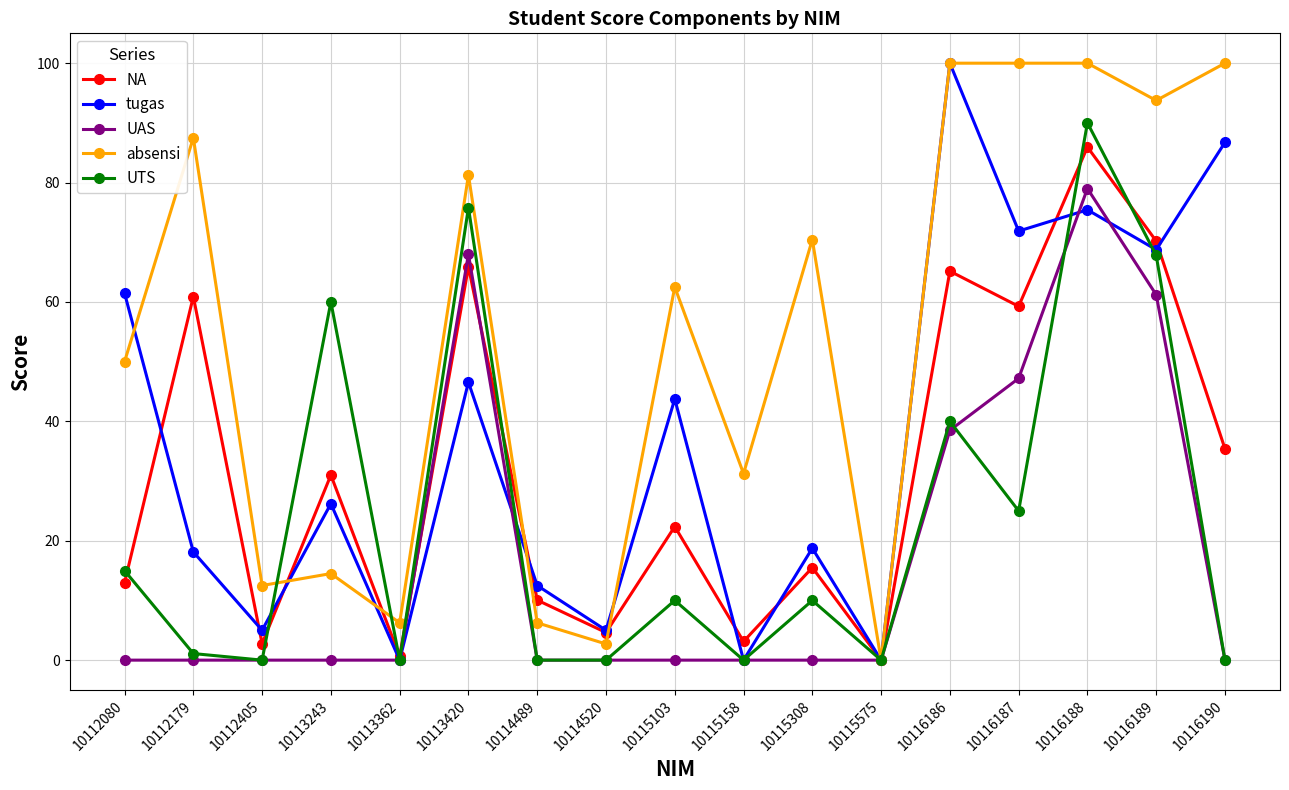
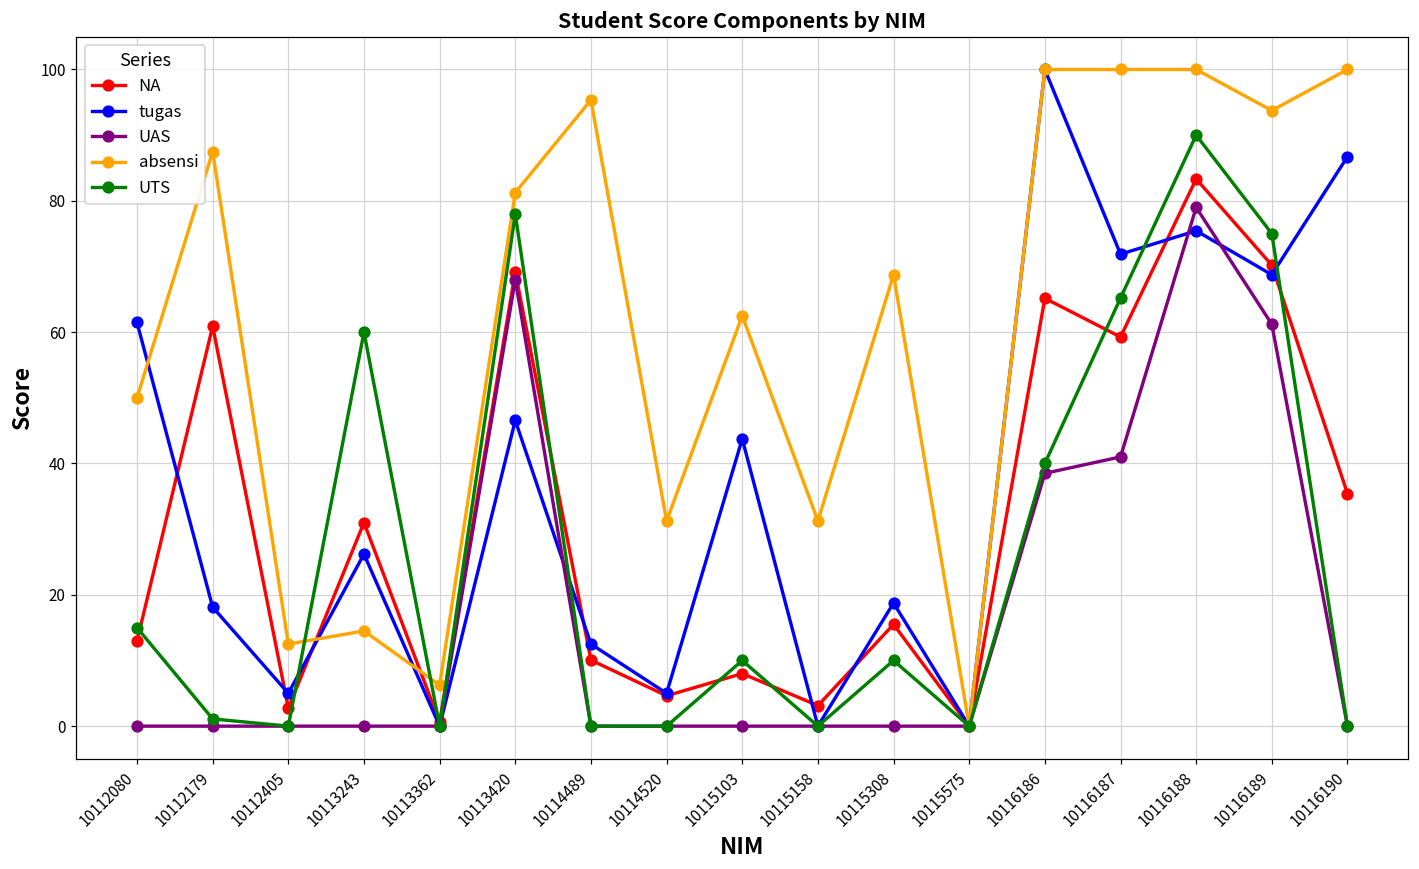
NA, 10113420: 66 -> 69
UTS, 10113420: 76 -> 78
absensi, 10114489: 6 -> 95
absensi, 10114520: 3 -> 31
NA, 10115103: 22 -> 8
absensi, 10115308: 70 -> 69
UAS, 10116187: 47 -> 41
UTS, 10116187: 25 -> 65
NA, 10116188: 86 -> 83
UTS, 10116189: 68 -> 75
